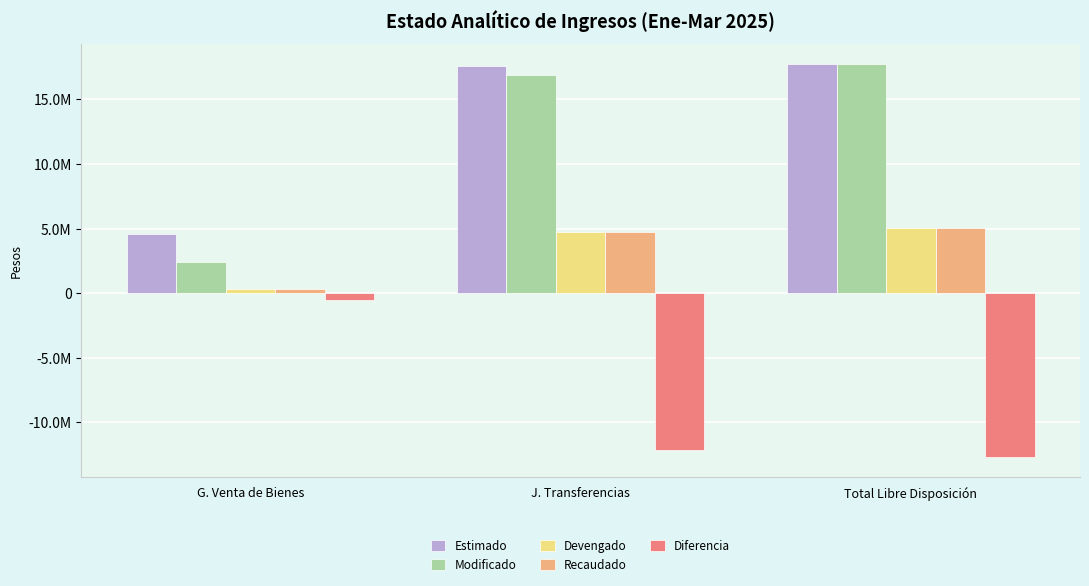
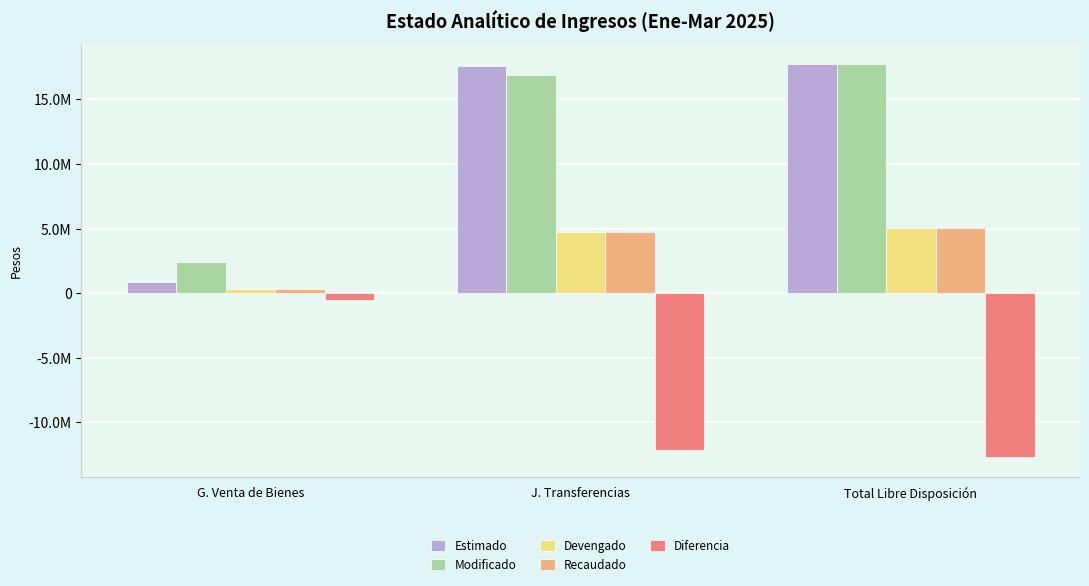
Estimado, G. Venta de Bienes: 4600000 -> 900000
